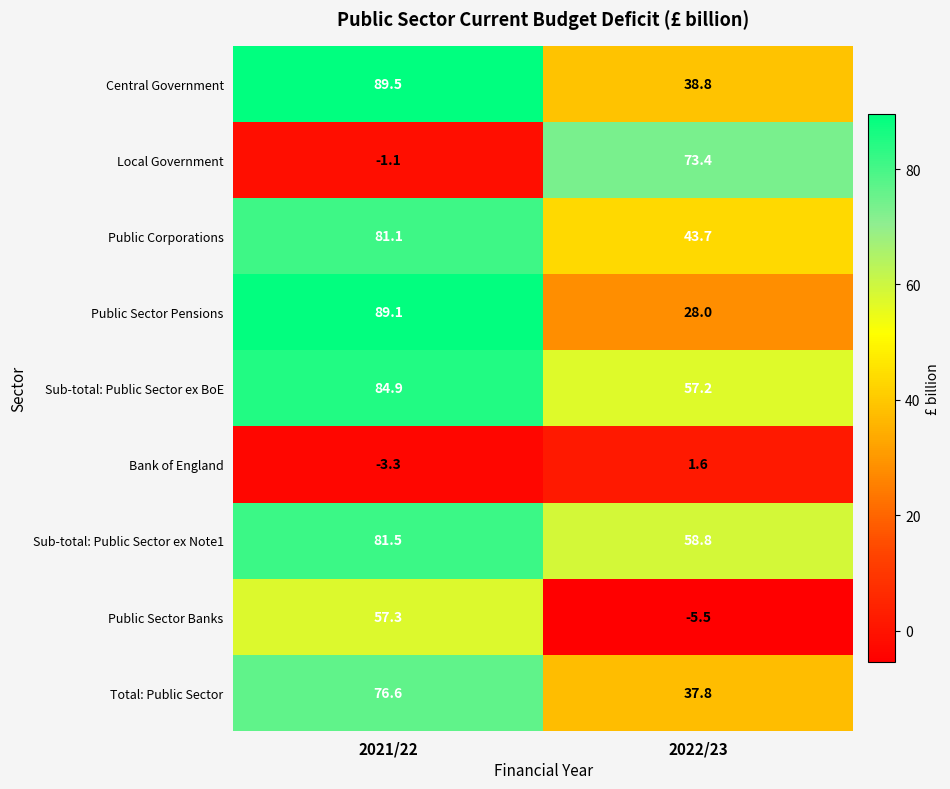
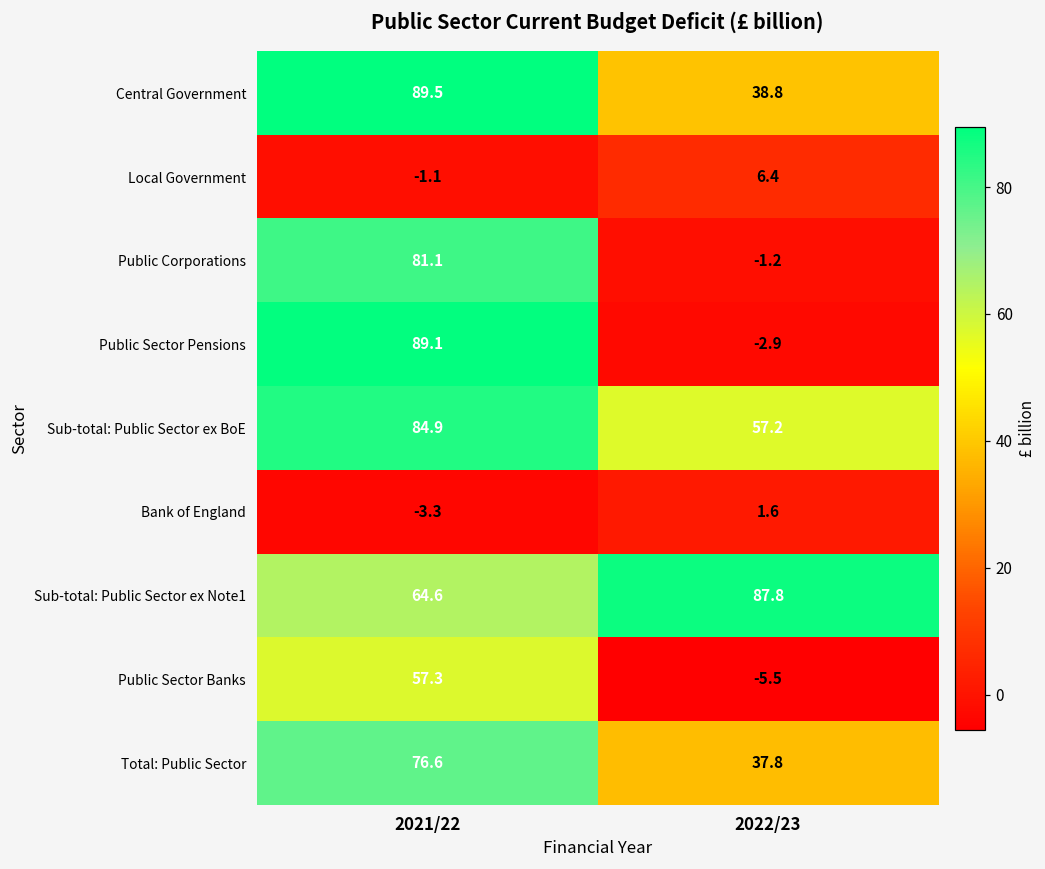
Local Government, 2022/23: 73.4 -> 6.4
Public Corporations, 2022/23: 43.7 -> -1.2
Public Sector Pensions, 2022/23: 28.0 -> -2.9
Sub-total: Public Sector ex Note1, 2021/22: 81.5 -> 64.6
Sub-total: Public Sector ex Note1, 2022/23: 58.8 -> 87.8
